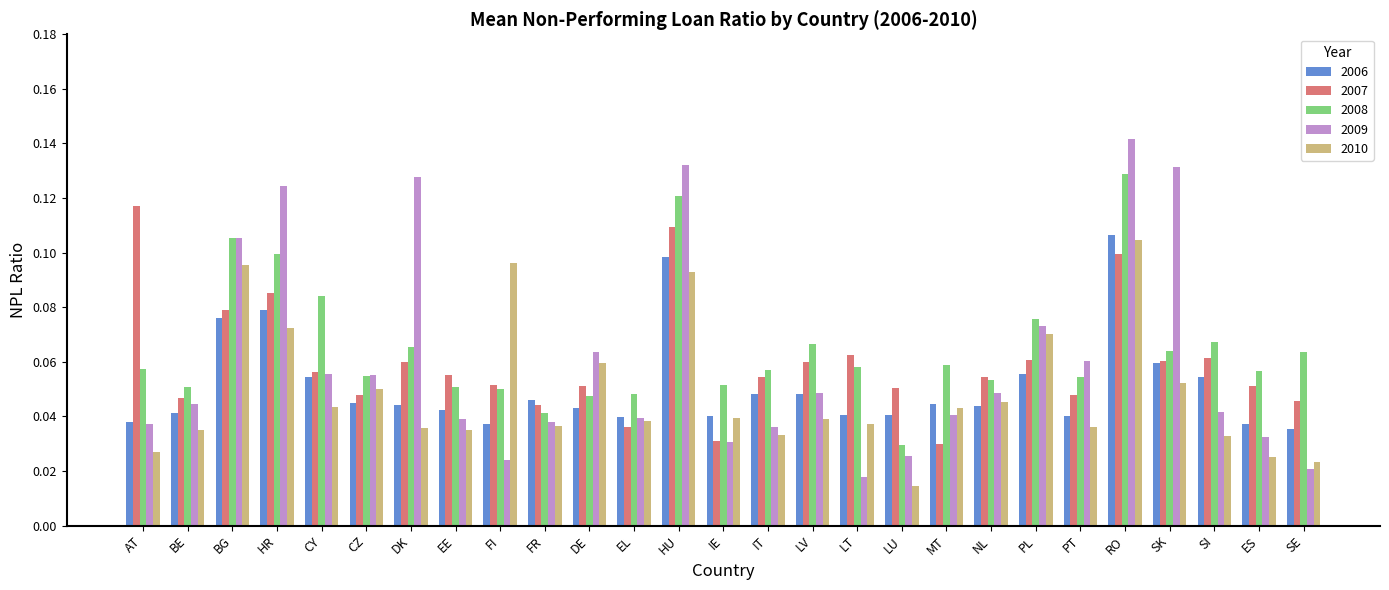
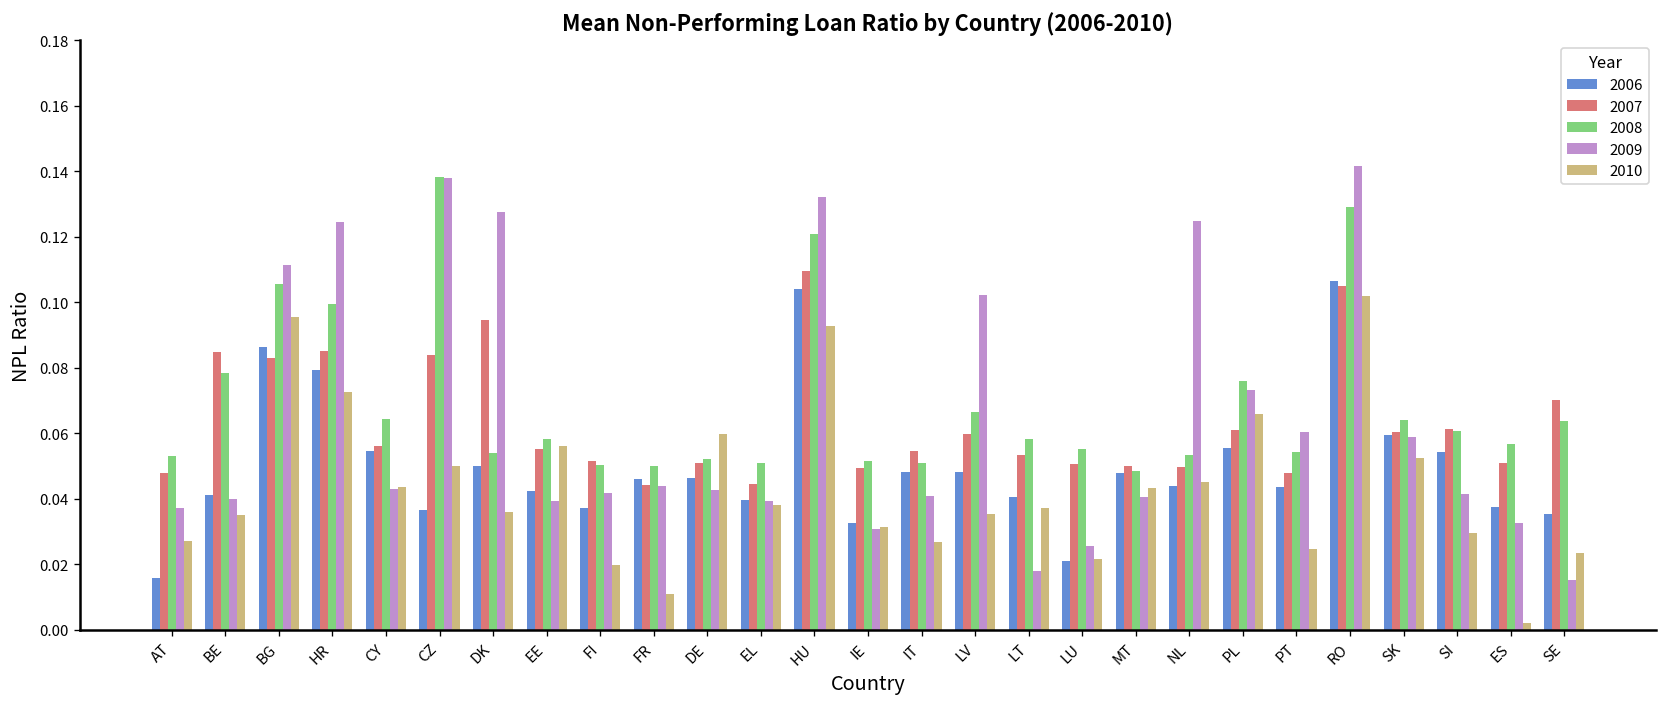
2006, AT: 0.038 -> 0.016
2007, AT: 0.117 -> 0.048
2008, AT: 0.057 -> 0.053
2007, BE: 0.047 -> 0.085
2008, BE: 0.051 -> 0.078
2009, BE: 0.045 -> 0.040
2006, BG: 0.076 -> 0.086
2007, BG: 0.079 -> 0.083
2009, BG: 0.105 -> 0.111
2008, CY: 0.084 -> 0.064
2009, CY: 0.056 -> 0.043
2006, CZ: 0.045 -> 0.036
2007, CZ: 0.048 -> 0.084
2008, CZ: 0.055 -> 0.138
2009, CZ: 0.055 -> 0.138
2006, DK: 0.044 -> 0.050
2007, DK: 0.060 -> 0.095
2008, DK: 0.065 -> 0.054
2008, EE: 0.051 -> 0.058
2010, EE: 0.035 -> 0.056
2009, FI: 0.024 -> 0.042
2010, FI: 0.096 -> 0.020
2008, FR: 0.041 -> 0.050
2009, FR: 0.038 -> 0.044
2010, FR: 0.036 -> 0.011
2006, DE: 0.043 -> 0.046
2008, DE: 0.048 -> 0.052
2009, DE: 0.064 -> 0.043
2007, EL: 0.036 -> 0.045
2008, EL: 0.048 -> 0.051
2006, HU: 0.098 -> 0.104
2006, IE: 0.040 -> 0.032
2007, IE: 0.031 -> 0.049
2010, IE: 0.039 -> 0.031
2008, IT: 0.057 -> 0.051
2009, IT: 0.036 -> 0.041
2010, IT: 0.033 -> 0.027
2009, LV: 0.049 -> 0.102
2010, LV: 0.039 -> 0.035
2007, LT: 0.062 -> 0.053
2006, LU: 0.040 -> 0.021
2008, LU: 0.030 -> 0.055
2010, LU: 0.015 -> 0.021
2006, MT: 0.045 -> 0.048
2007, MT: 0.03 -> 0.05
2008, MT: 0.059 -> 0.048
2007, NL: 0.054 -> 0.050
2009, NL: 0.049 -> 0.125
2010, PL: 0.070 -> 0.066
2006, PT: 0.040 -> 0.044
2010, PT: 0.036 -> 0.025
2007, RO: 0.100 -> 0.105
2010, RO: 0.105 -> 0.102
2009, SK: 0.131 -> 0.059
2008, SI: 0.067 -> 0.061
2010, SI: 0.033 -> 0.030
2010, ES: 0.025 -> 0.002
2007, SE: 0.046 -> 0.070
2009, SE: 0.021 -> 0.015
